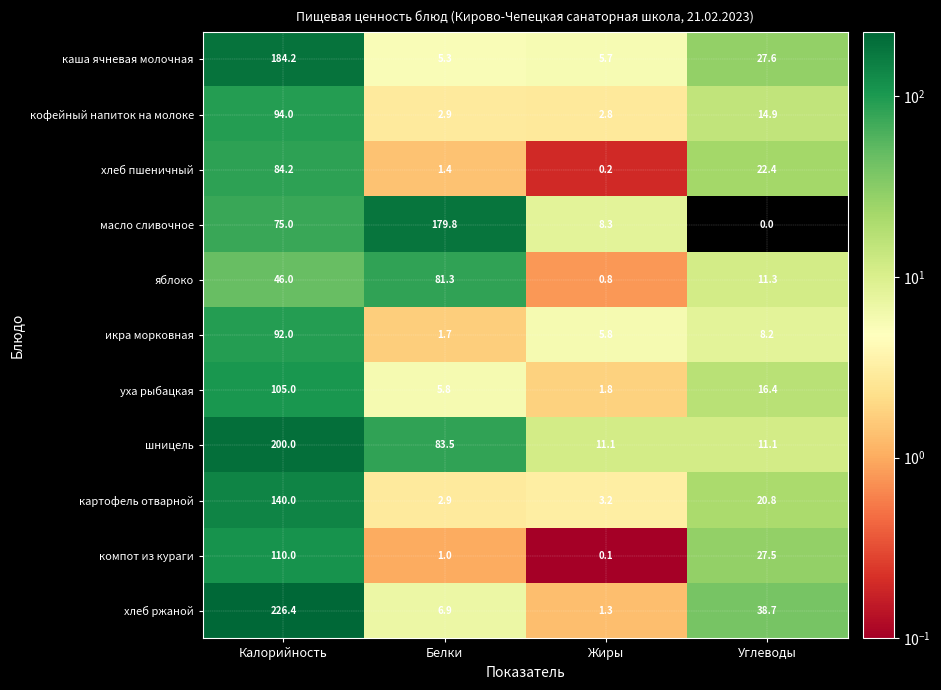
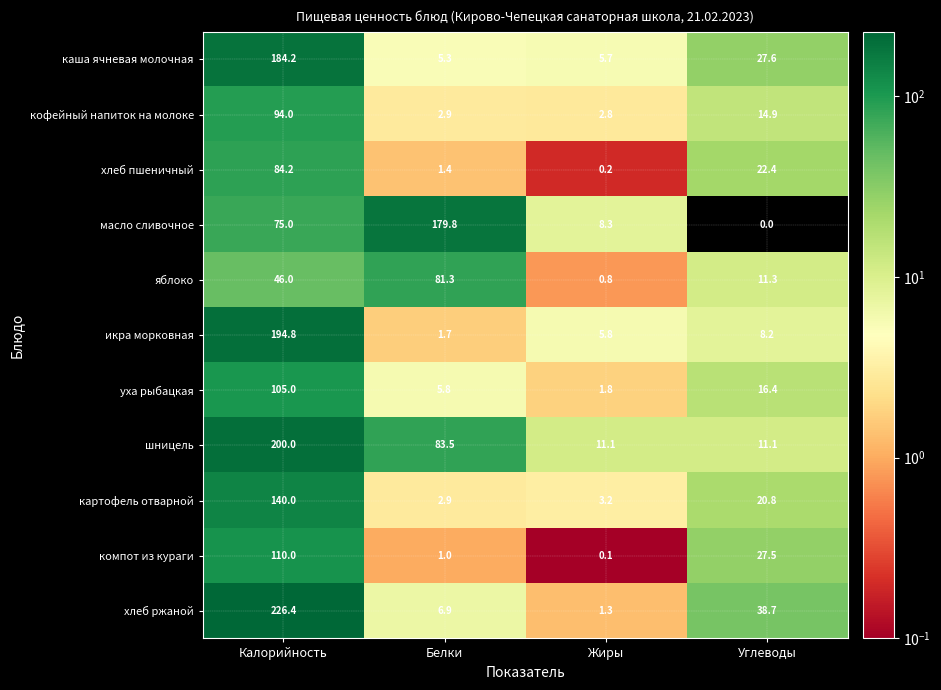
икра морковная, Калорийность: 92.0 -> 194.8
